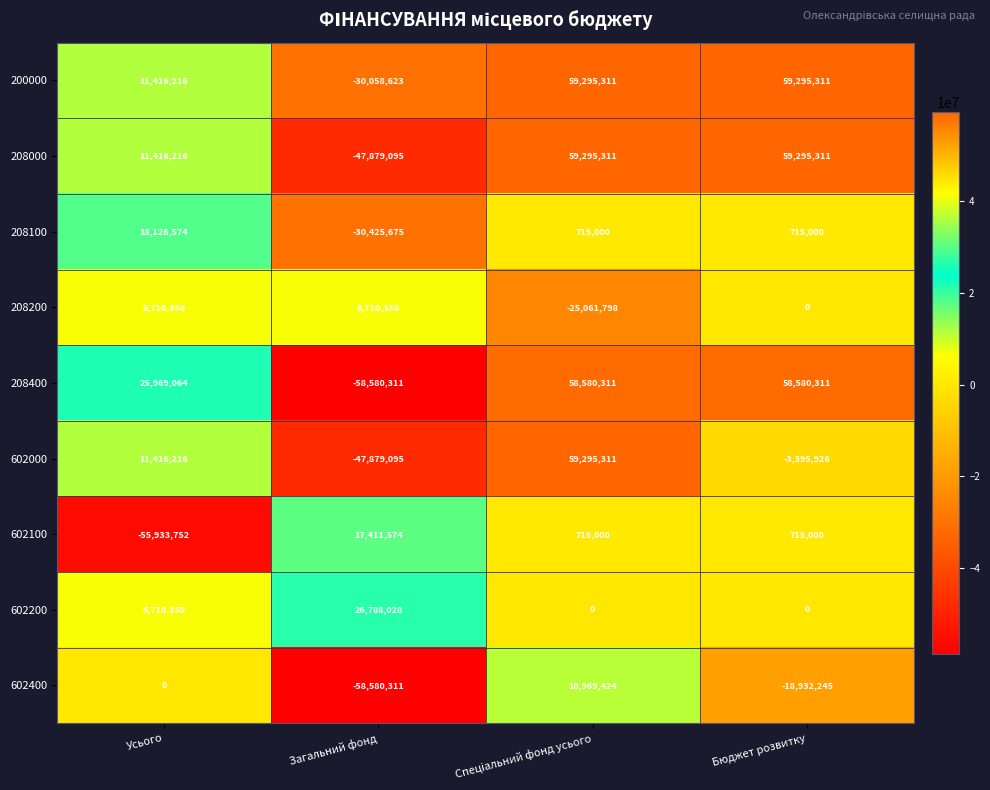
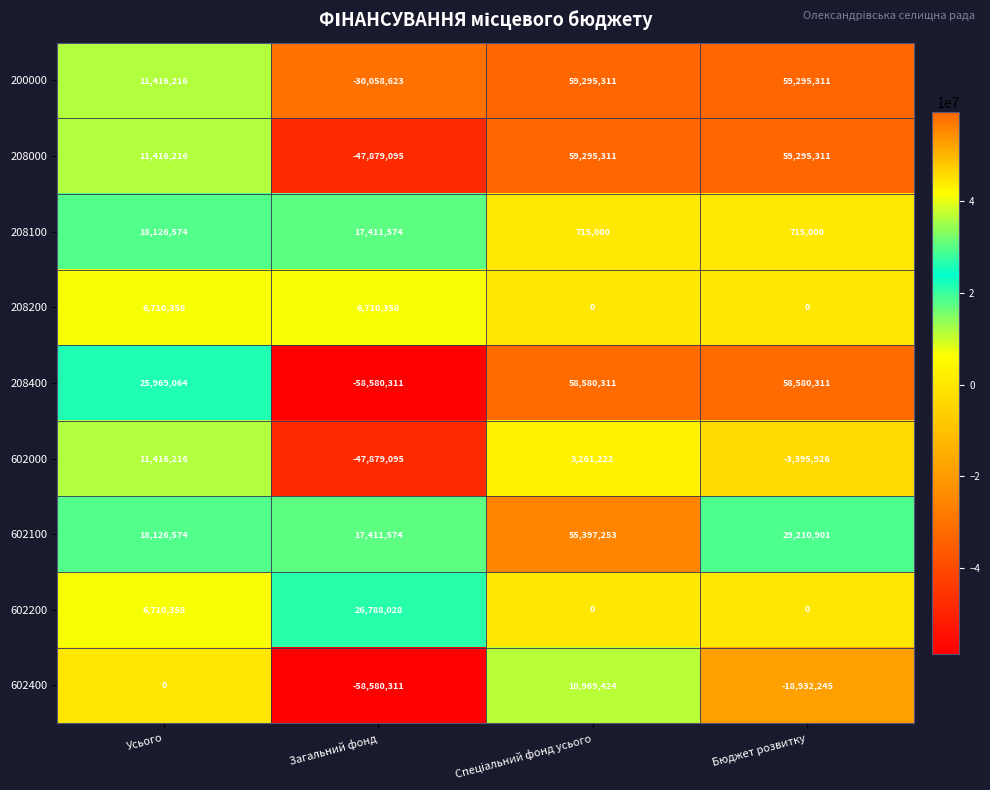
208100, Загальний фонд: -30,425,675 -> 17,411,574
208200, Спеціальний фонд усього: -25,061,798 -> 0
602000, Спеціальний фонд усього: 59,295,311 -> 3,261,222
602100, Усього: -55,933,752 -> 18,126,574
602100, Спеціальний фонд усього: 715,000 -> 55,397,253
602100, Бюджет розвитку: 715,000 -> 29,210,901
